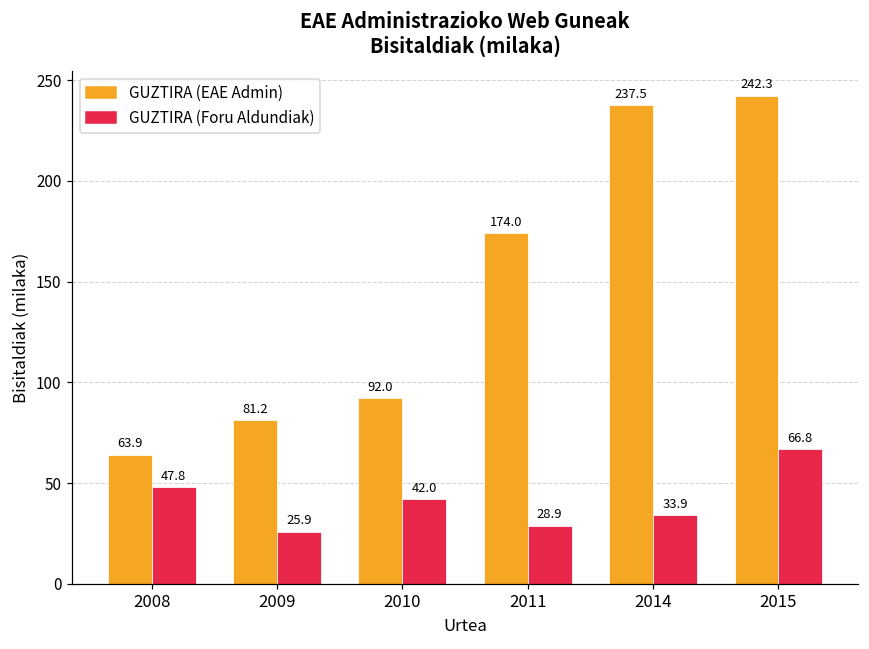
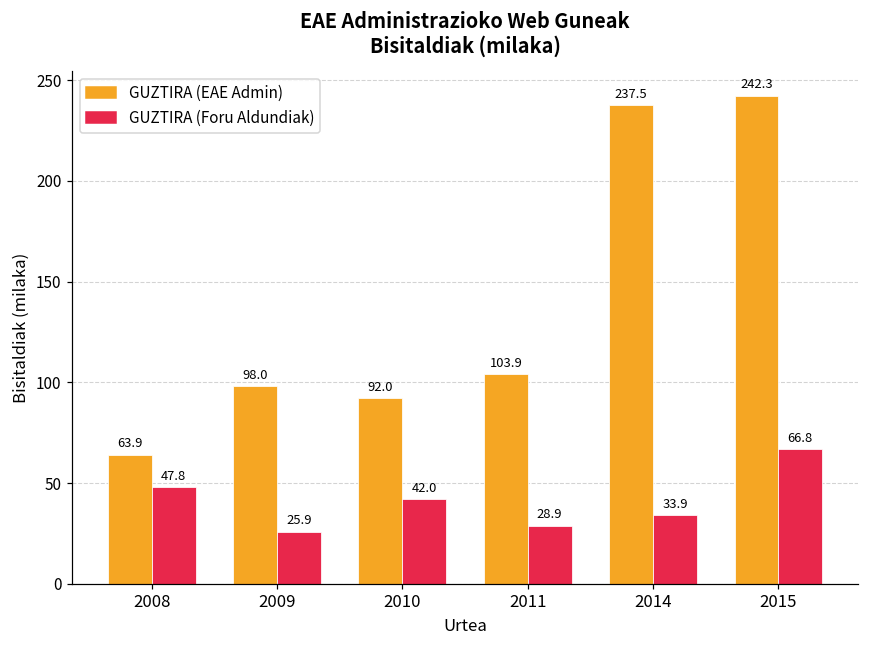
GUZTIRA (EAE Admin), 2009: 81.2 -> 98.0
GUZTIRA (EAE Admin), 2011: 174.0 -> 103.9
